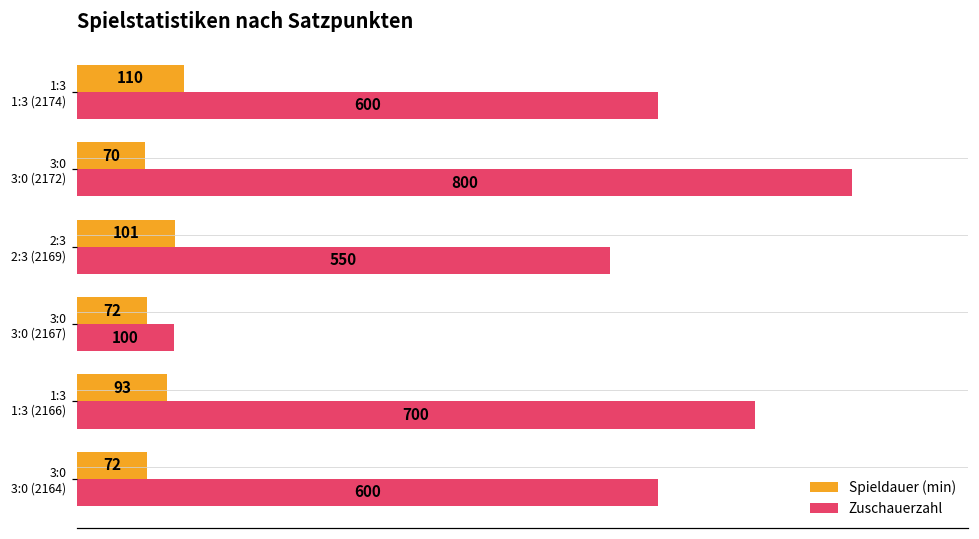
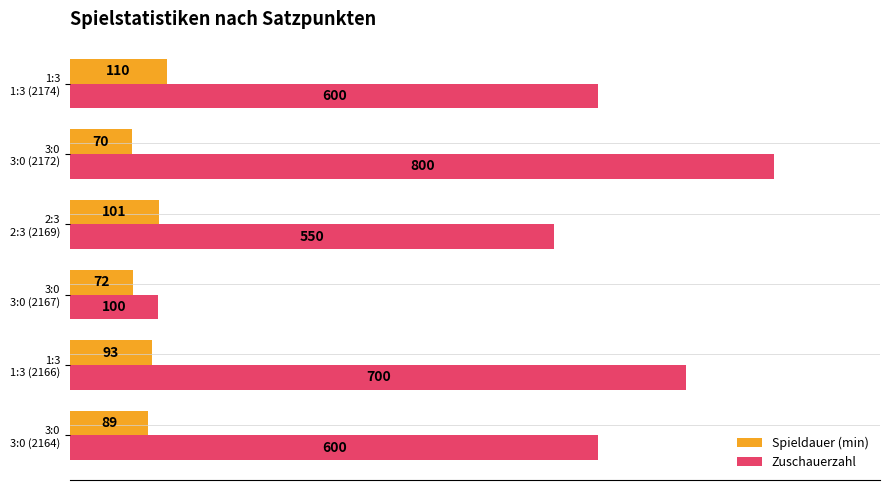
Spieldauer (min), 3:0 3:0 (2164): 72 -> 89
